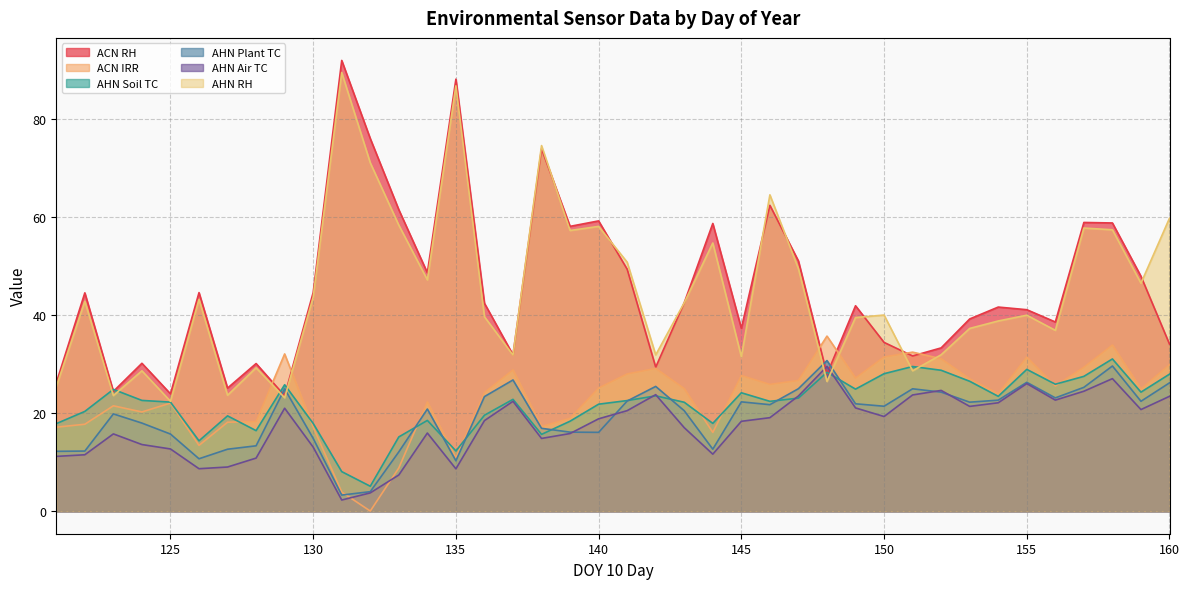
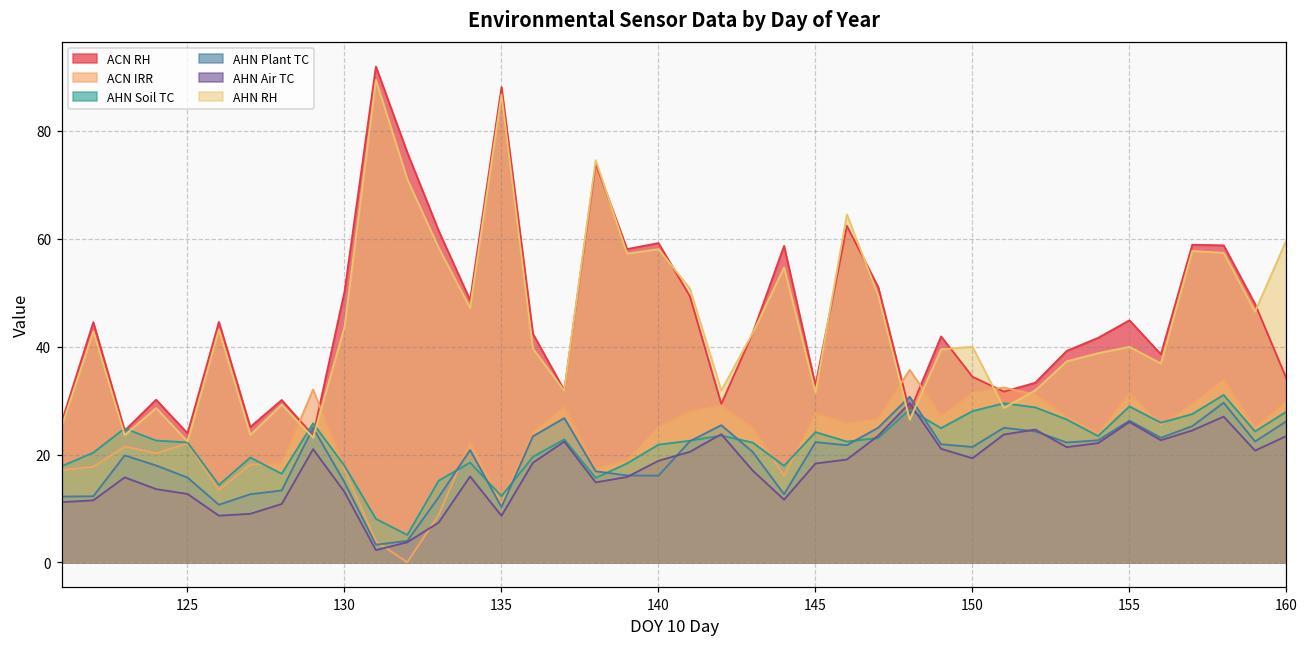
ACN RH, 130: 45 -> 50
ACN RH, 145: 37 -> 33
ACN RH, 155: 41 -> 45
